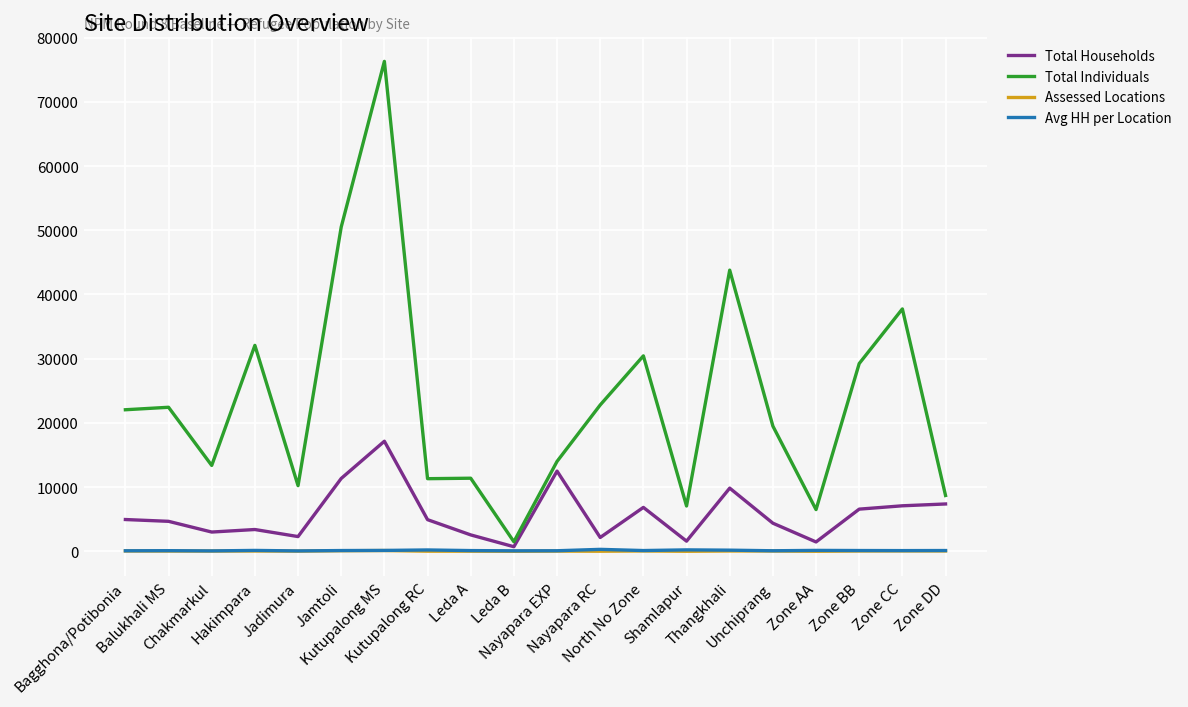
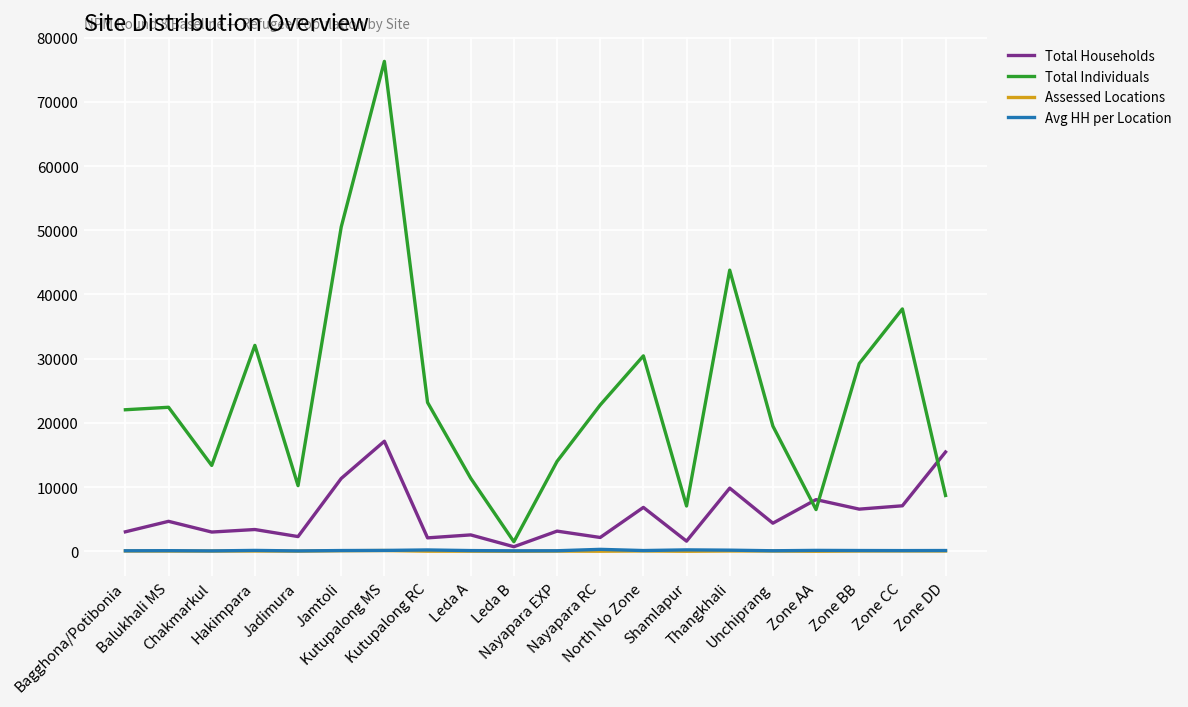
Total Households, Bagghona/Potibonia: 5000 -> 3000
Total Households, Kutupalong RC: 5000 -> 2000
Total Individuals, Kutupalong RC: 11000 -> 23000
Total Households, Nayapara EXP: 12000 -> 3000
Total Households, Zone AA: 1000 -> 8000
Total Households, Zone DD: 7000 -> 15000
